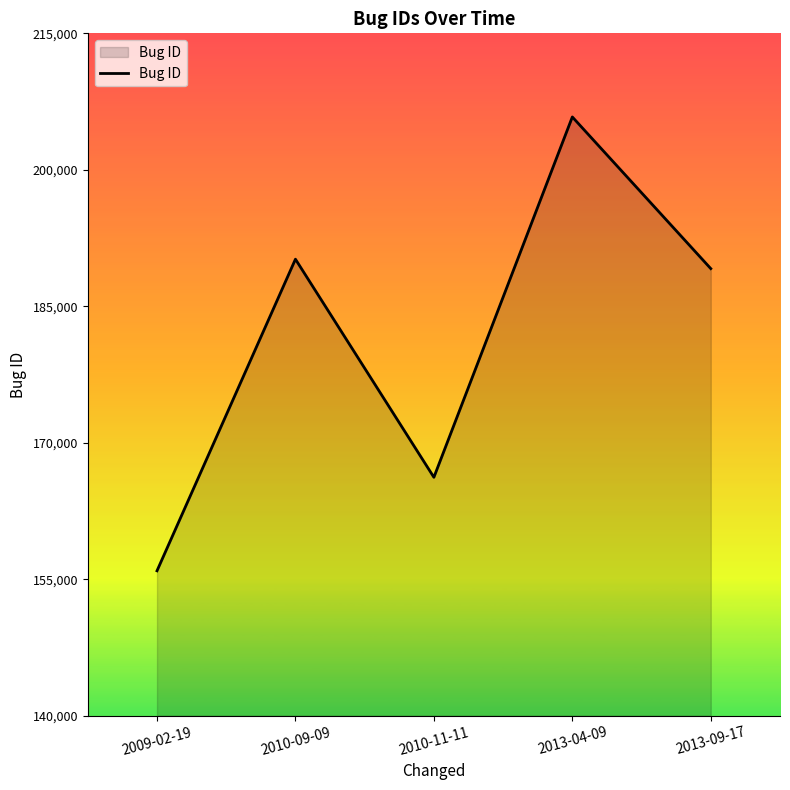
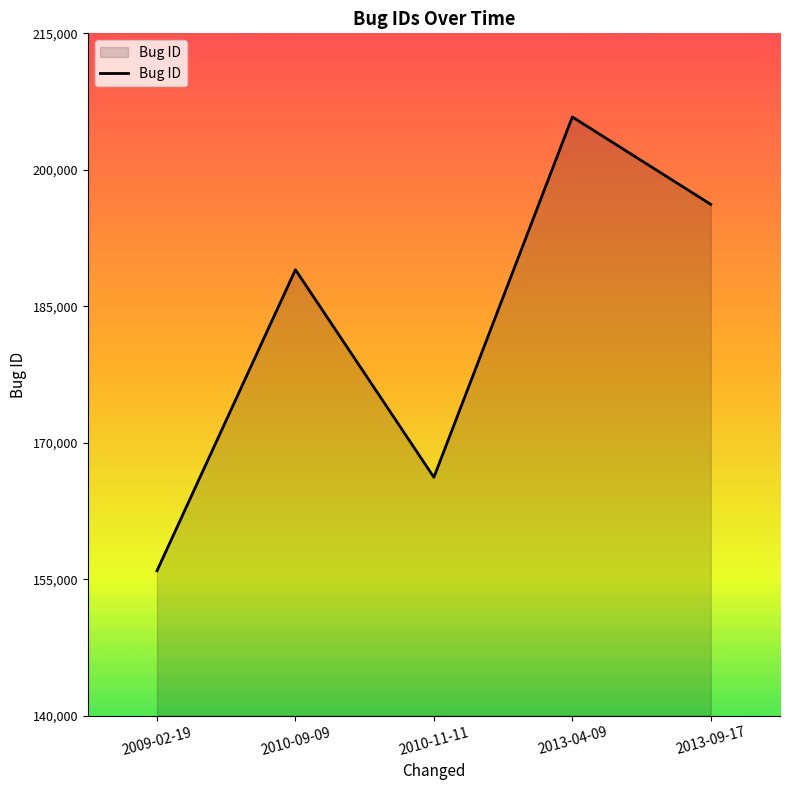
2010-09-09: 190,000 -> 189,000
2013-09-17: 189,000 -> 196,000
